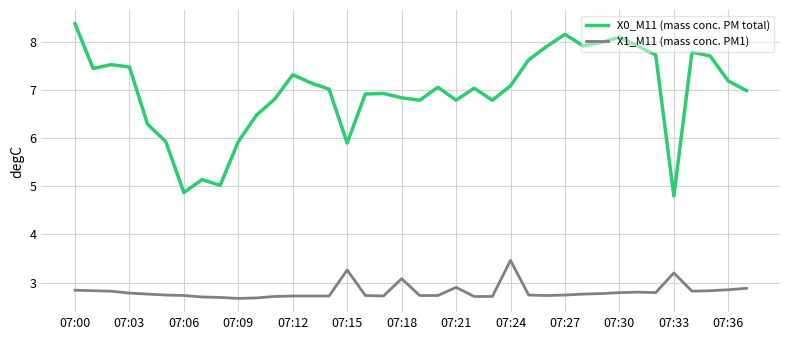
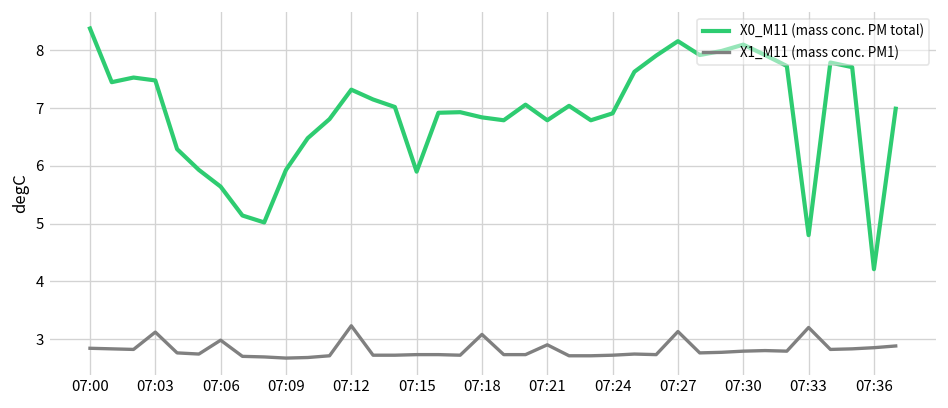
X1_M11 (mass conc. PM1), 07:03: 2.8 -> 3.1
X0_M11 (mass conc. PM total), 07:06: 4.9 -> 5.6
X1_M11 (mass conc. PM1), 07:06: 2.7 -> 3.0
X1_M11 (mass conc. PM1), 07:12: 2.7 -> 3.2
X1_M11 (mass conc. PM1), 07:15: 3.3 -> 2.7
X0_M11 (mass conc. PM total), 07:24: 7.1 -> 6.9
X1_M11 (mass conc. PM1), 07:24: 3.5 -> 2.7
X1_M11 (mass conc. PM1), 07:27: 2.7 -> 3.1
X0_M11 (mass conc. PM total), 07:36: 7.2 -> 4.2
